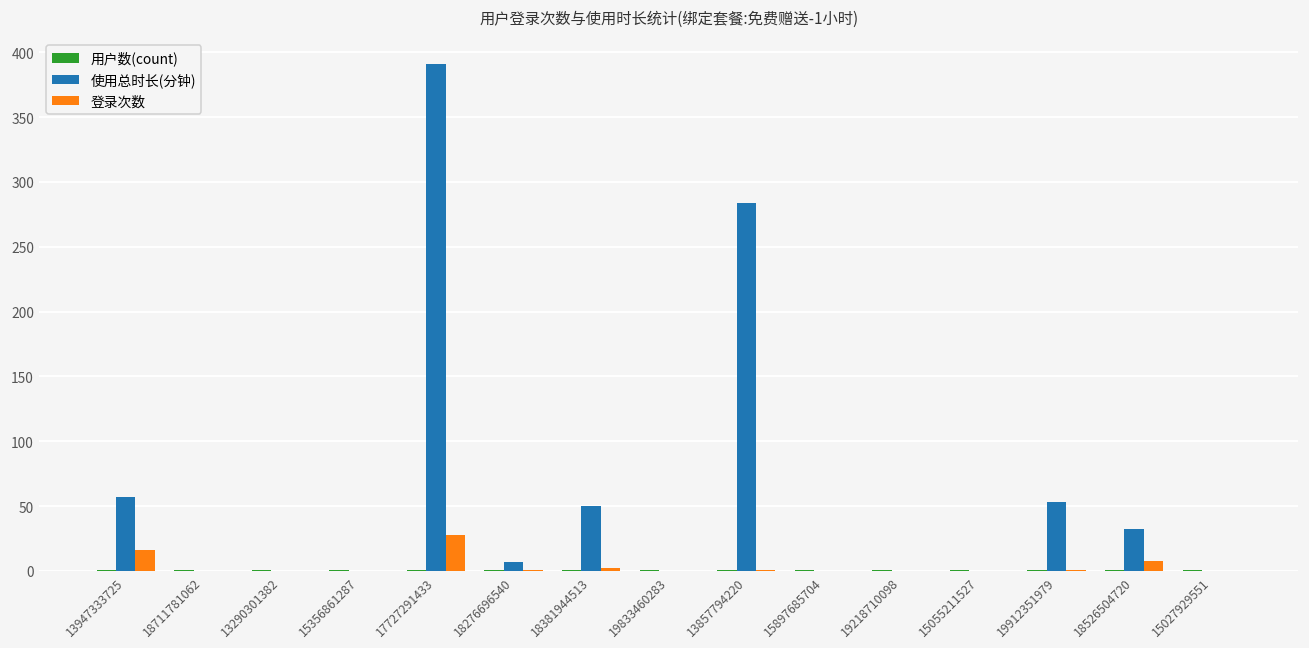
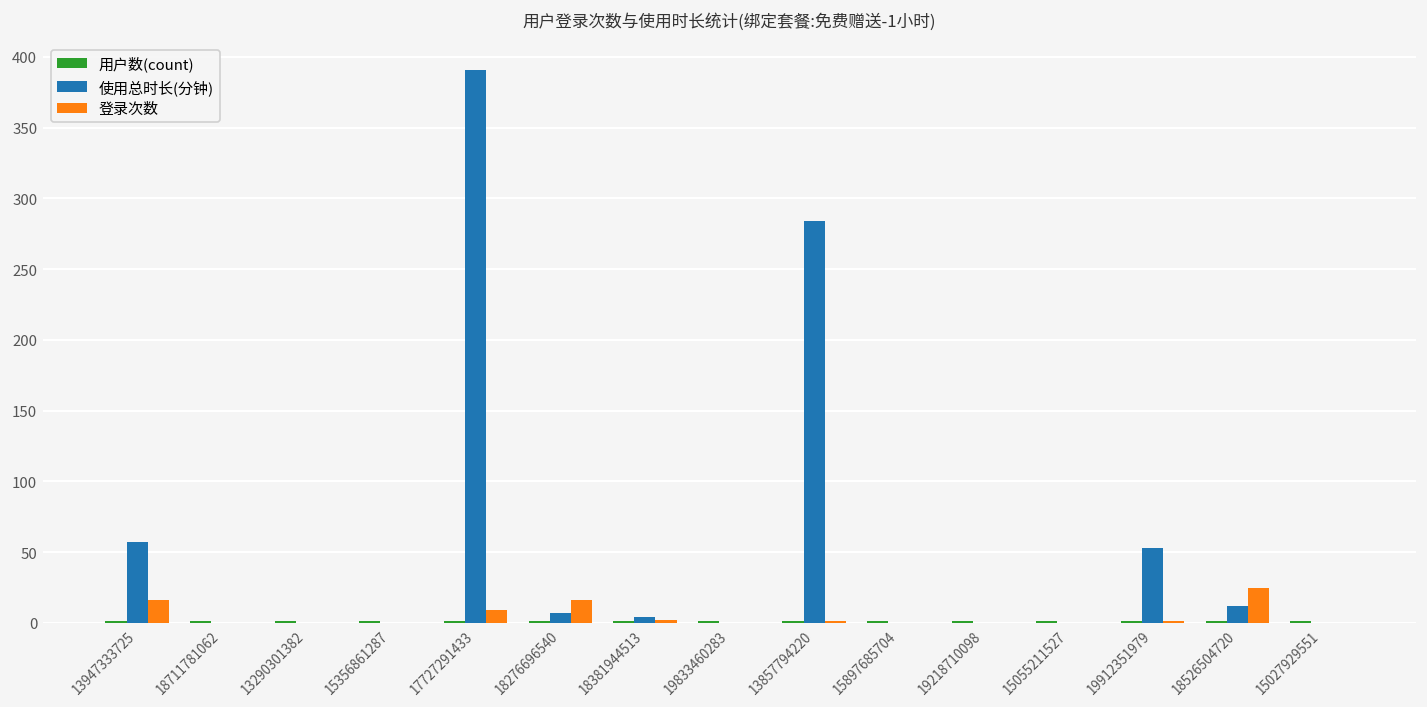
登录次数, 17727291433: 28 -> 9
登录次数, 18276696540: 1 -> 16
使用总时长(分钟), 18381944513: 50 -> 4
使用总时长(分钟), 18526504720: 32 -> 12
登录次数, 18526504720: 8 -> 25
